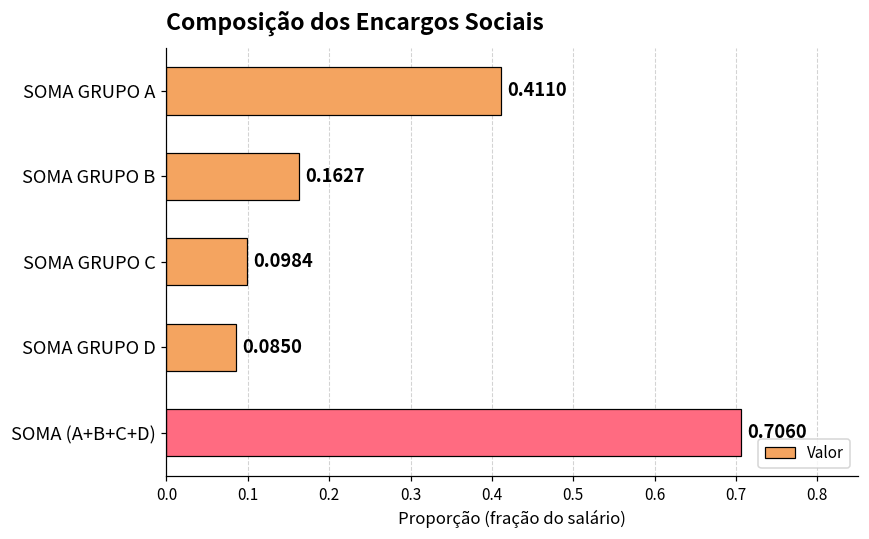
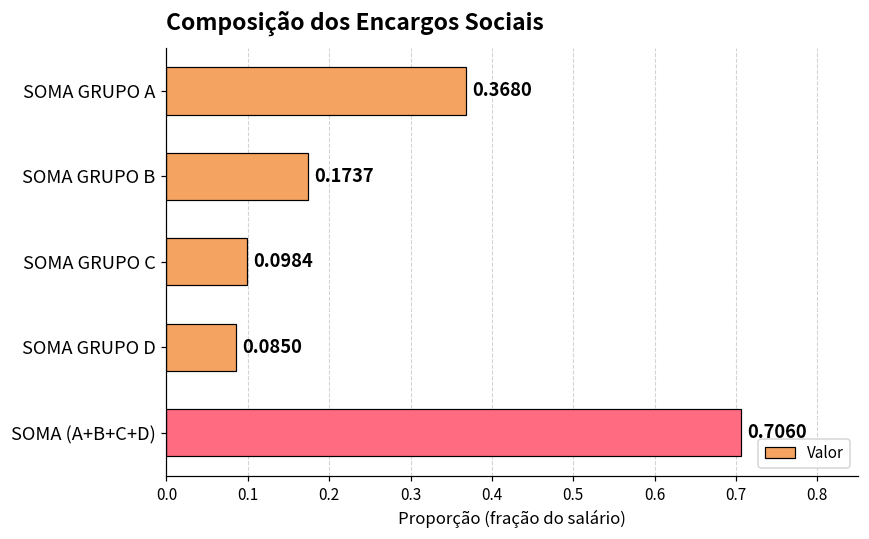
SOMA GRUPO A: 0.4110 -> 0.3680
SOMA GRUPO B: 0.1627 -> 0.1737
